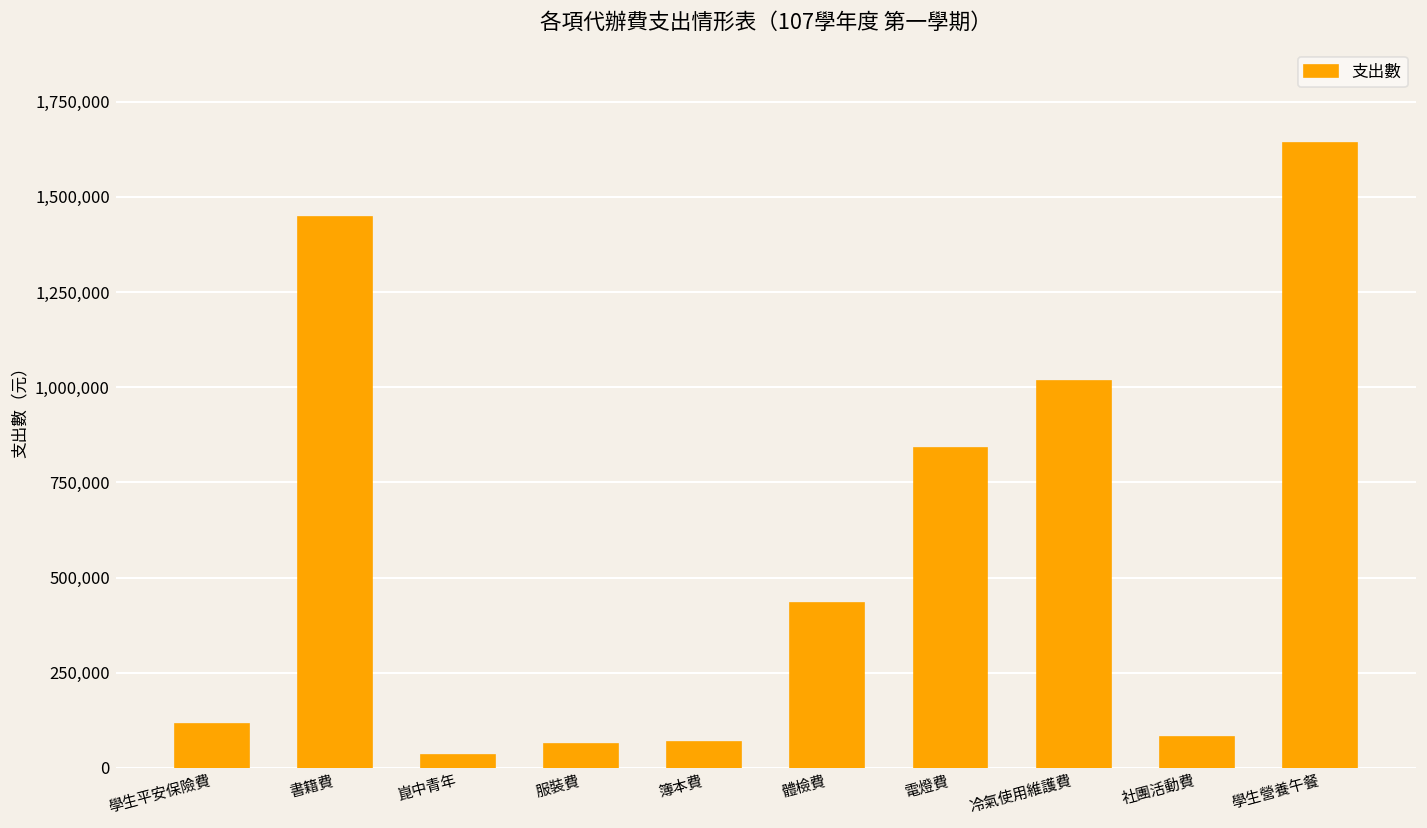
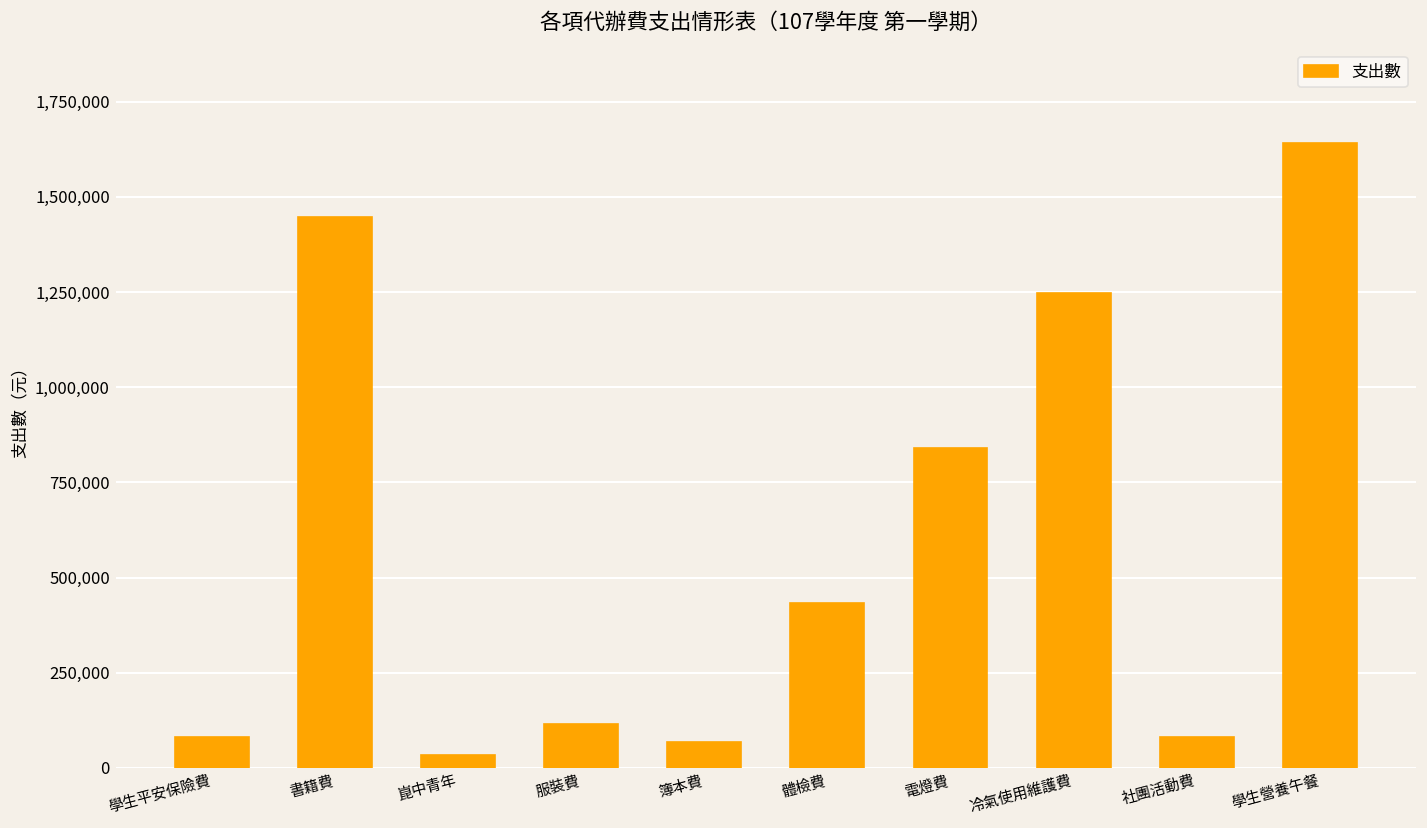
學生平安保險費: 110,000 -> 80,000
服裝費: 60,000 -> 120,000
冷氣使用維護費: 1,020,000 -> 1,250,000
